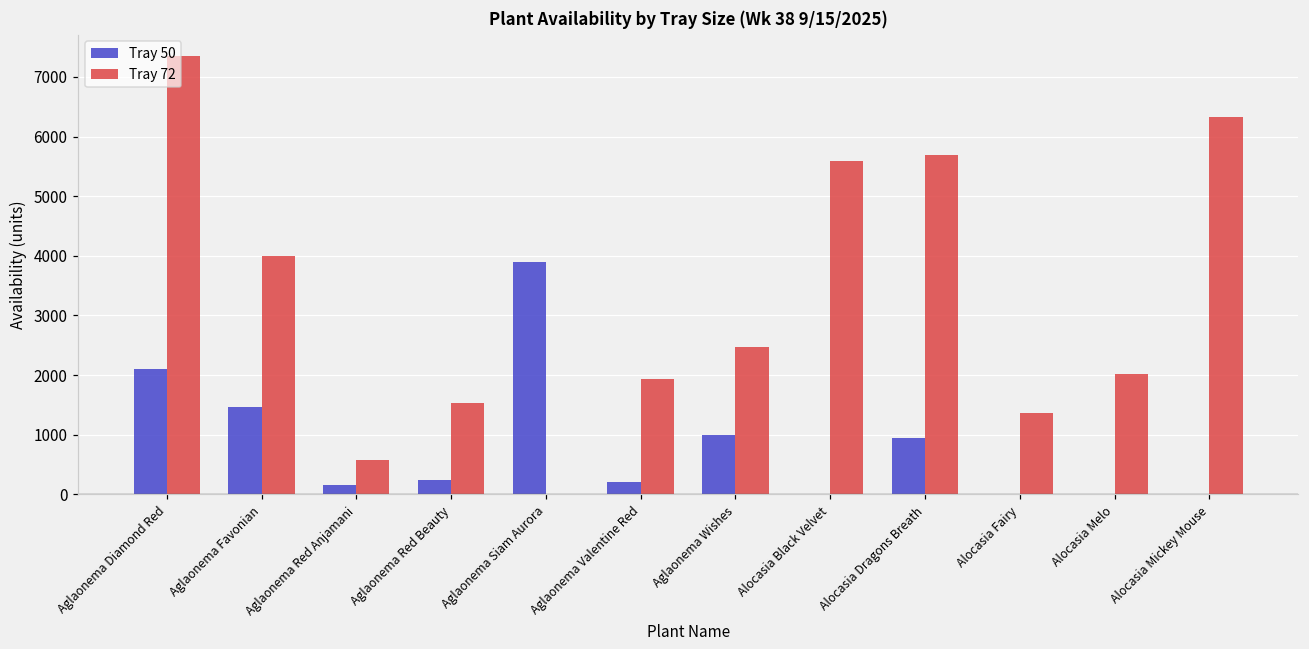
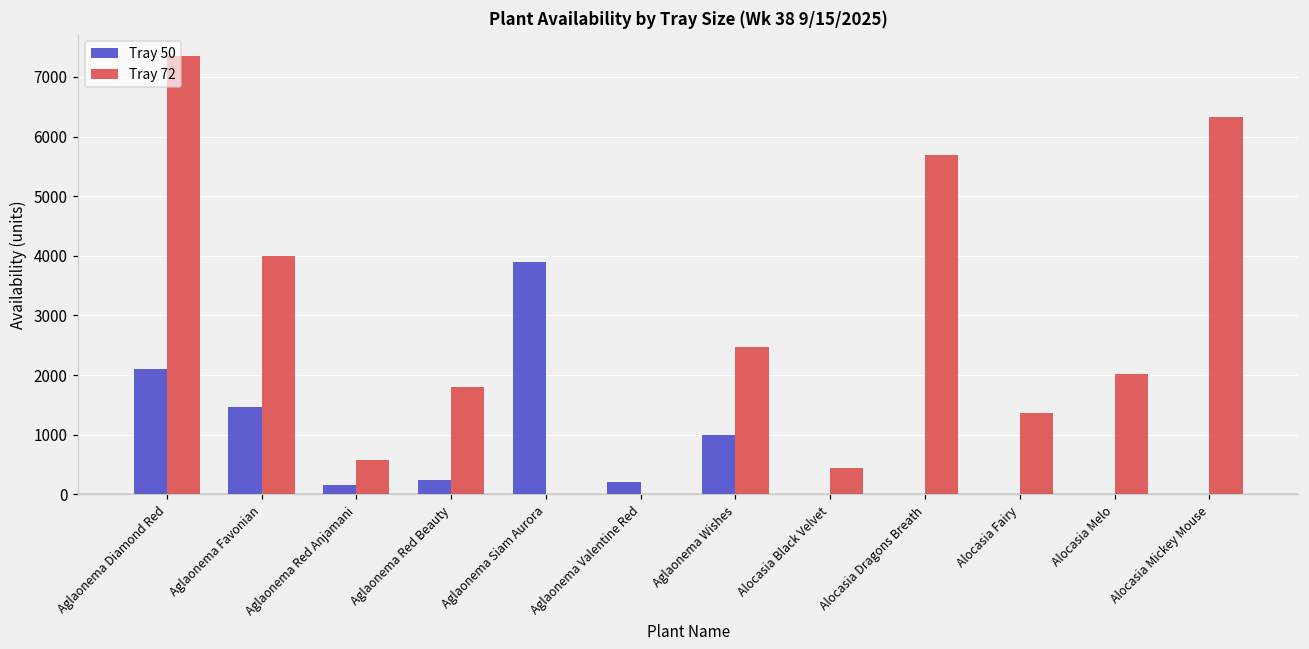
Tray 72, Aglaonema Red Beauty: 1500 -> 1800
Tray 72, Aglaonema Valentine Red: 1900 -> 0
Tray 72, Alocasia Black Velvet: 5600 -> 400
Tray 50, Alocasia Dragons Breath: 900 -> 0
